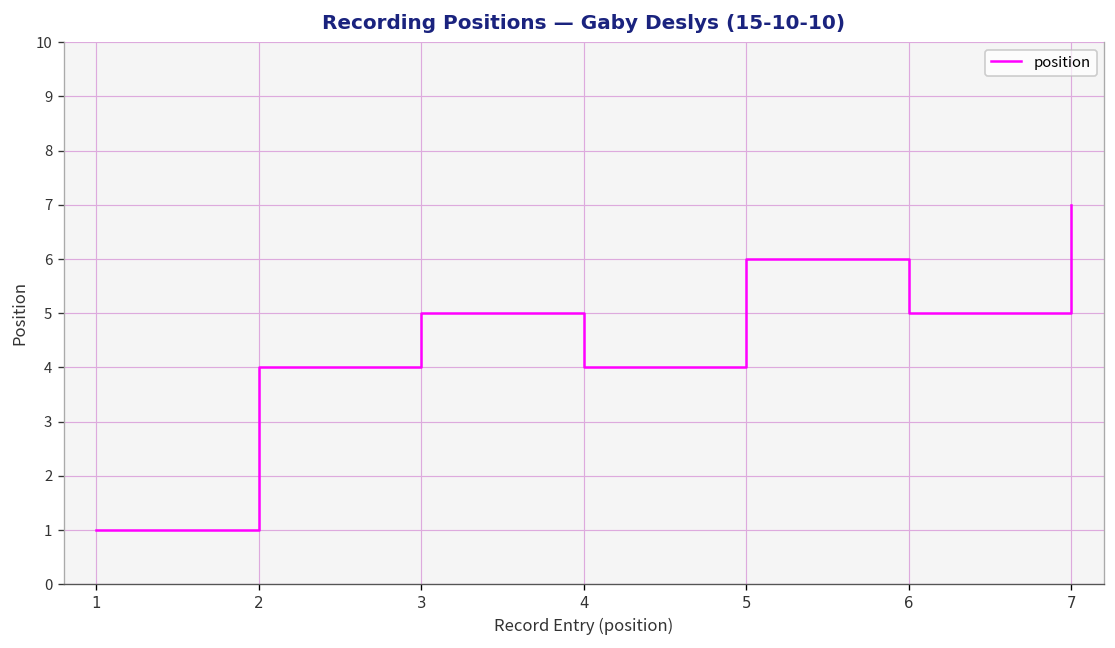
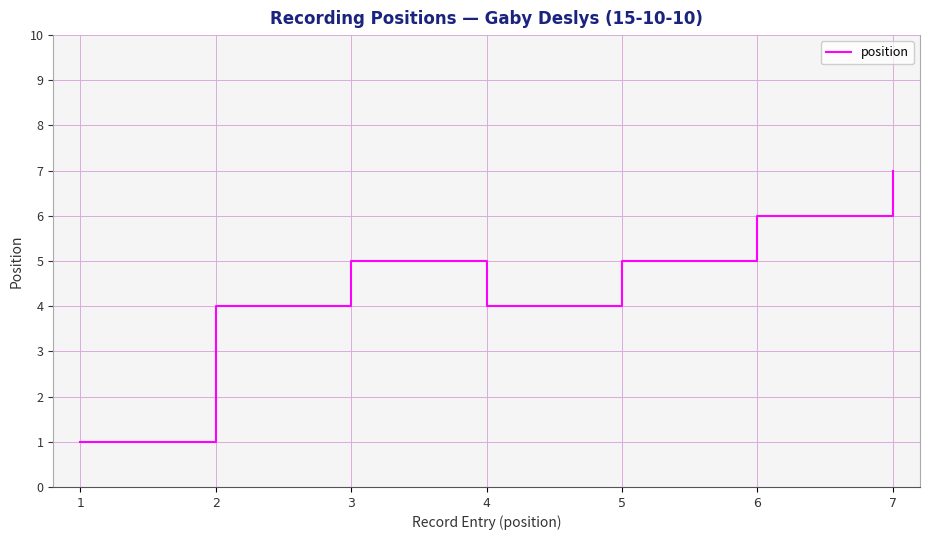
5: 6 -> 5
6: 5 -> 6
